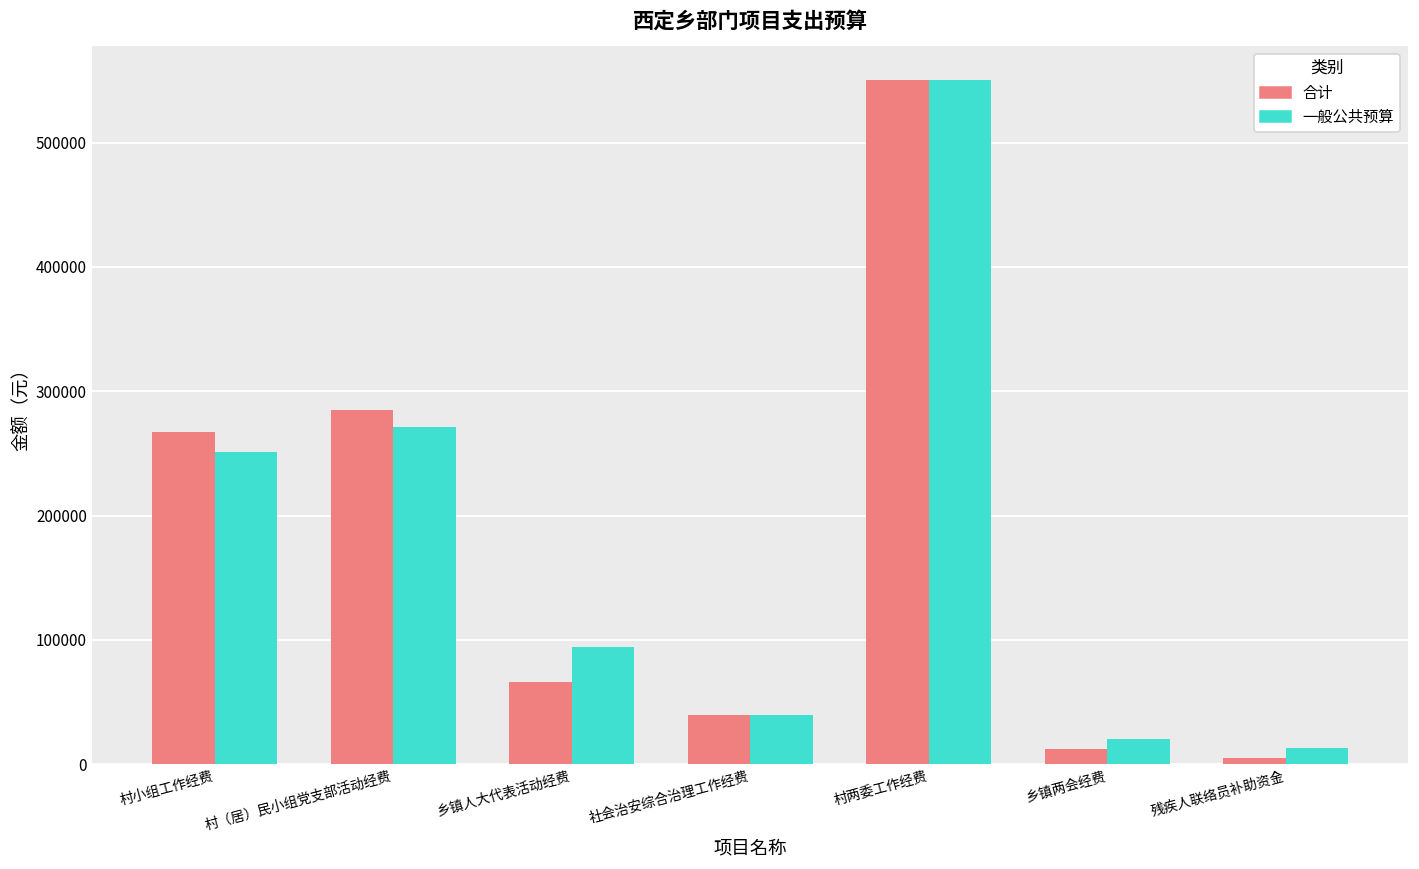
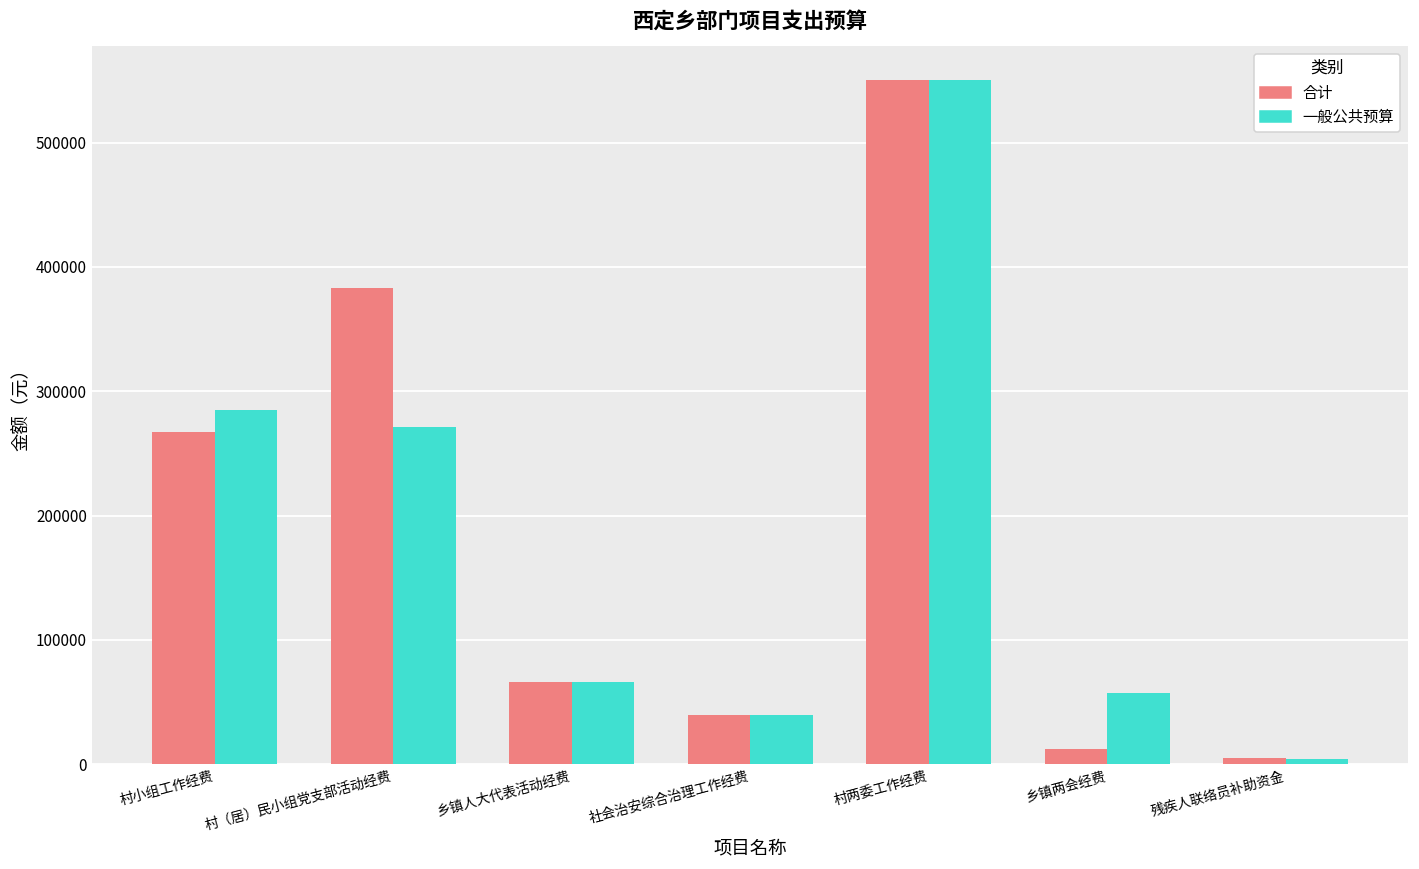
一般公共预算, 村小组工作经费: 251000 -> 285000
合计, 村（居）民小组党支部活动经费: 285000 -> 383000
一般公共预算, 乡镇人大代表活动经费: 95000 -> 66000
一般公共预算, 乡镇两会经费: 20000 -> 58000
一般公共预算, 残疾人联络员补助资金: 13000 -> 4000
